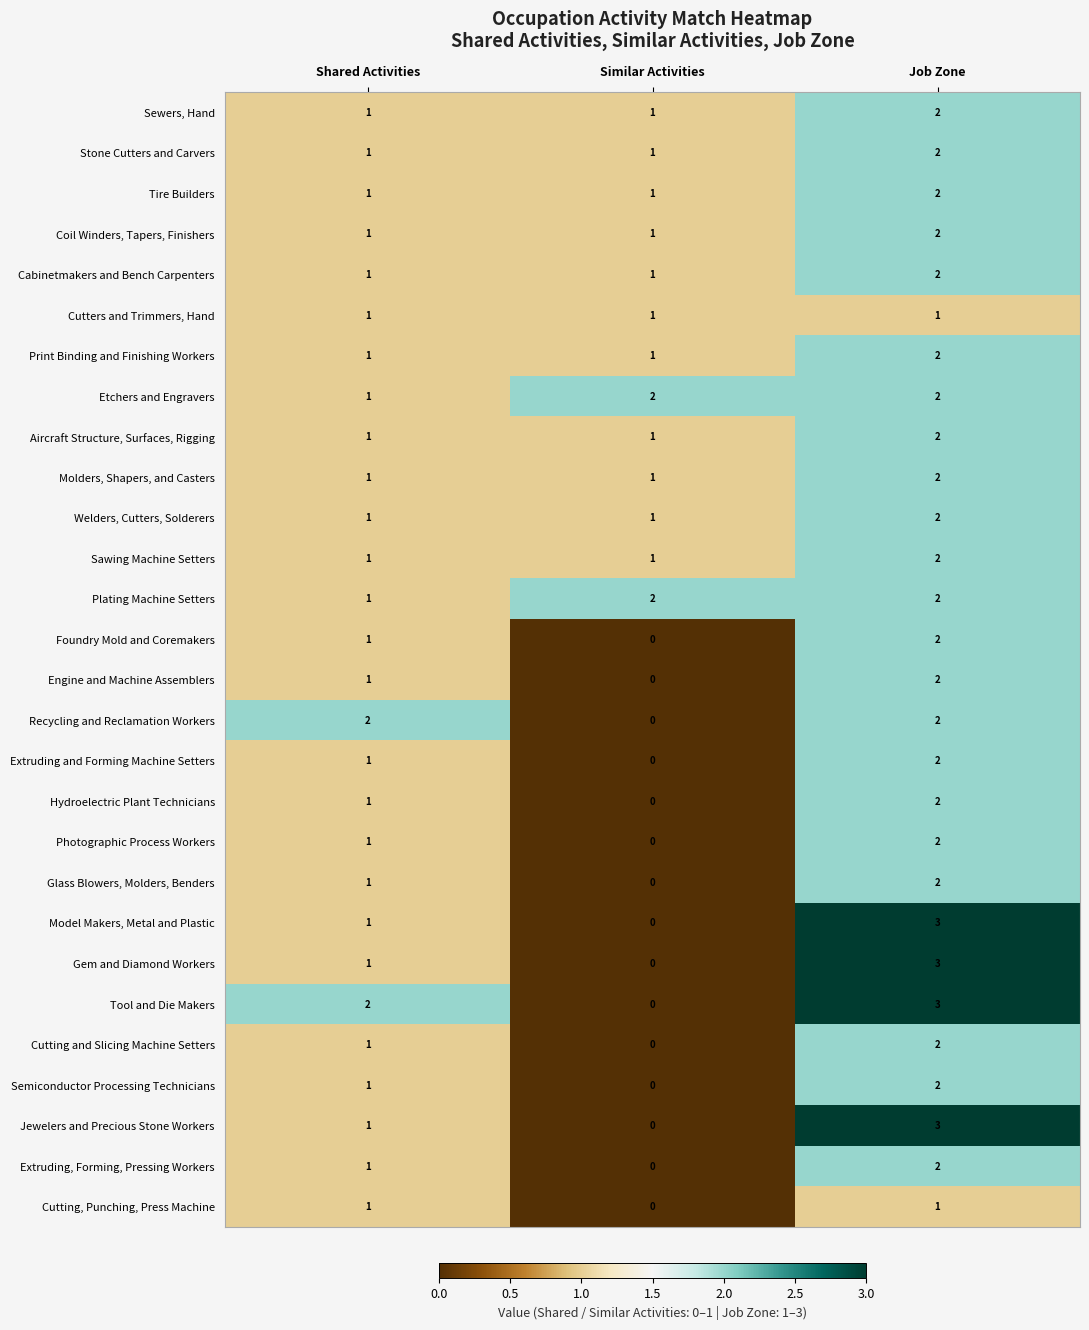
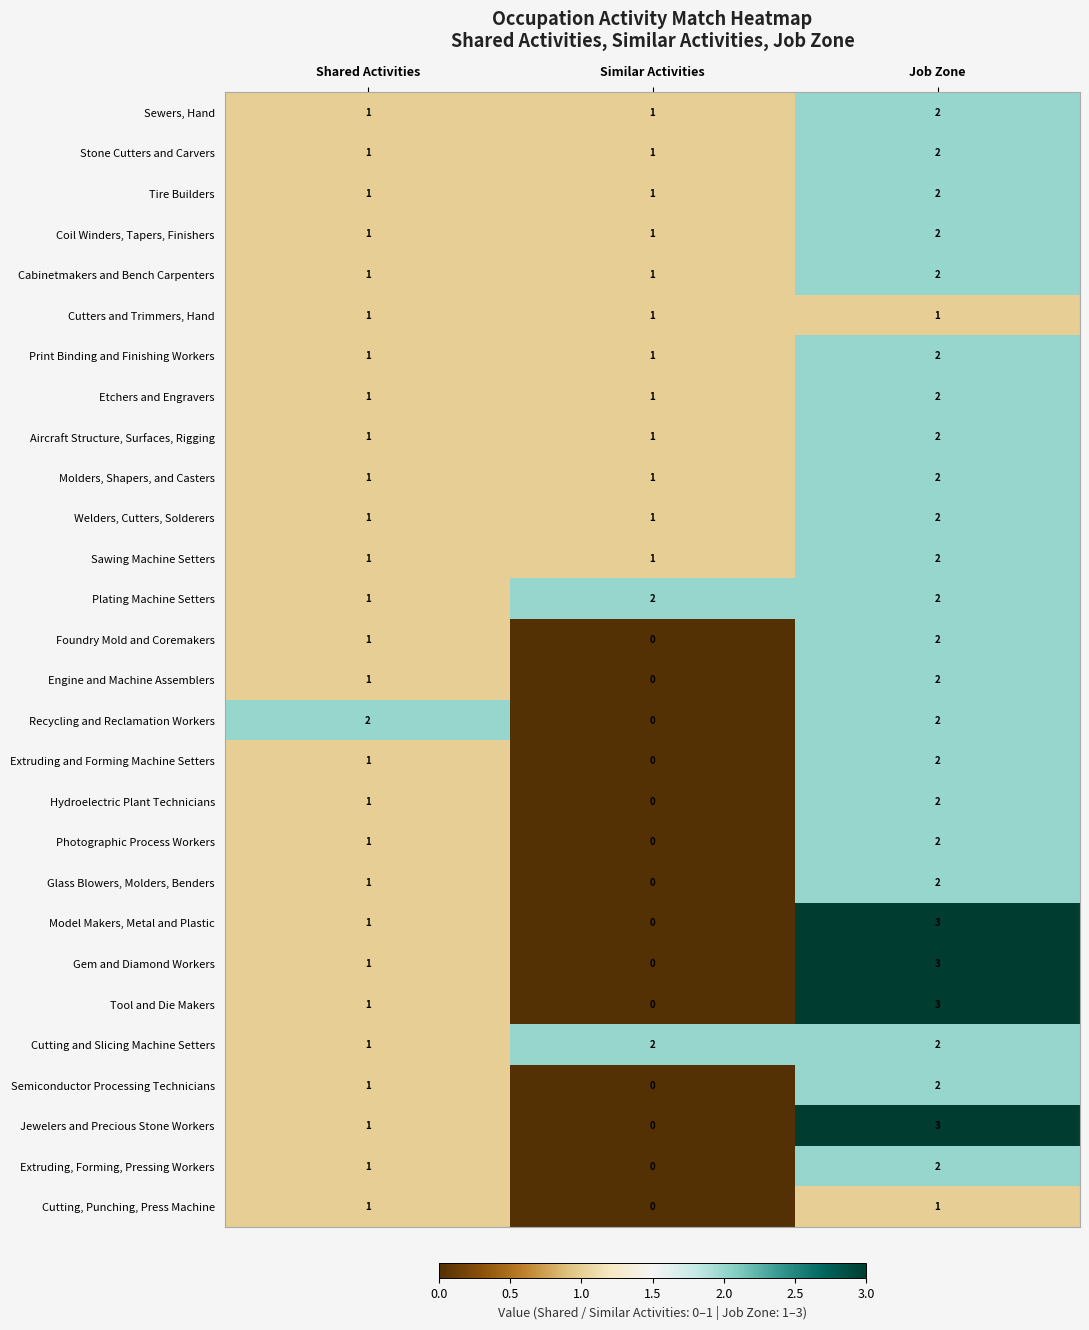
Etchers and Engravers, Similar Activities: 2 -> 1
Tool and Die Makers, Shared Activities: 2 -> 1
Cutting and Slicing Machine Setters, Similar Activities: 0 -> 2
